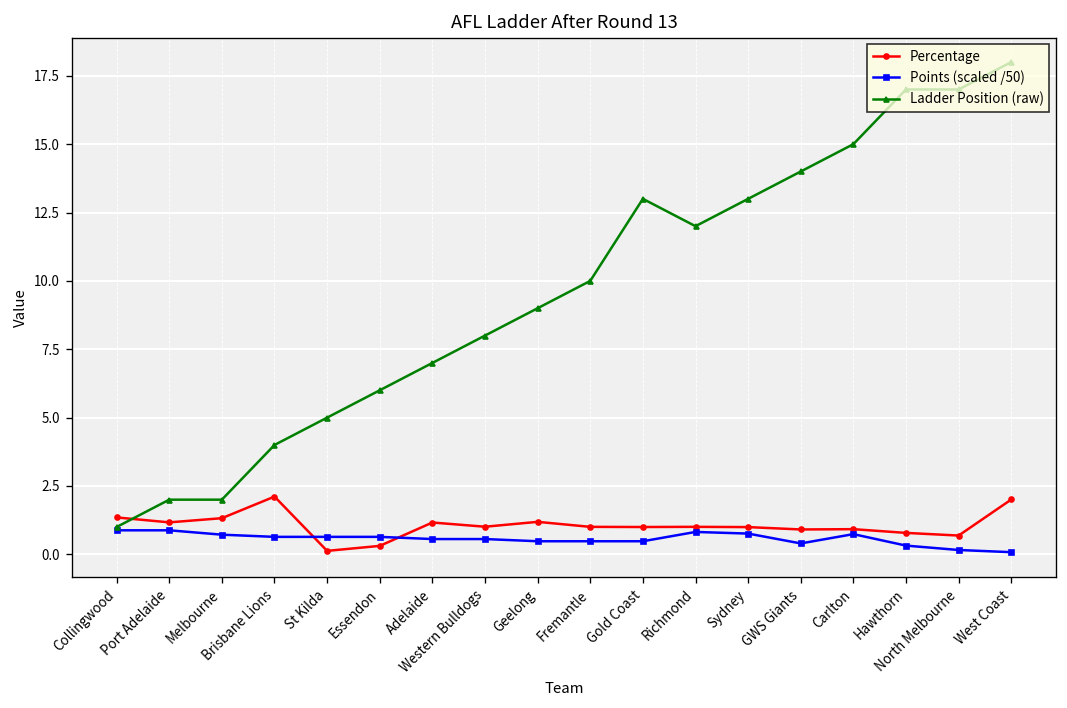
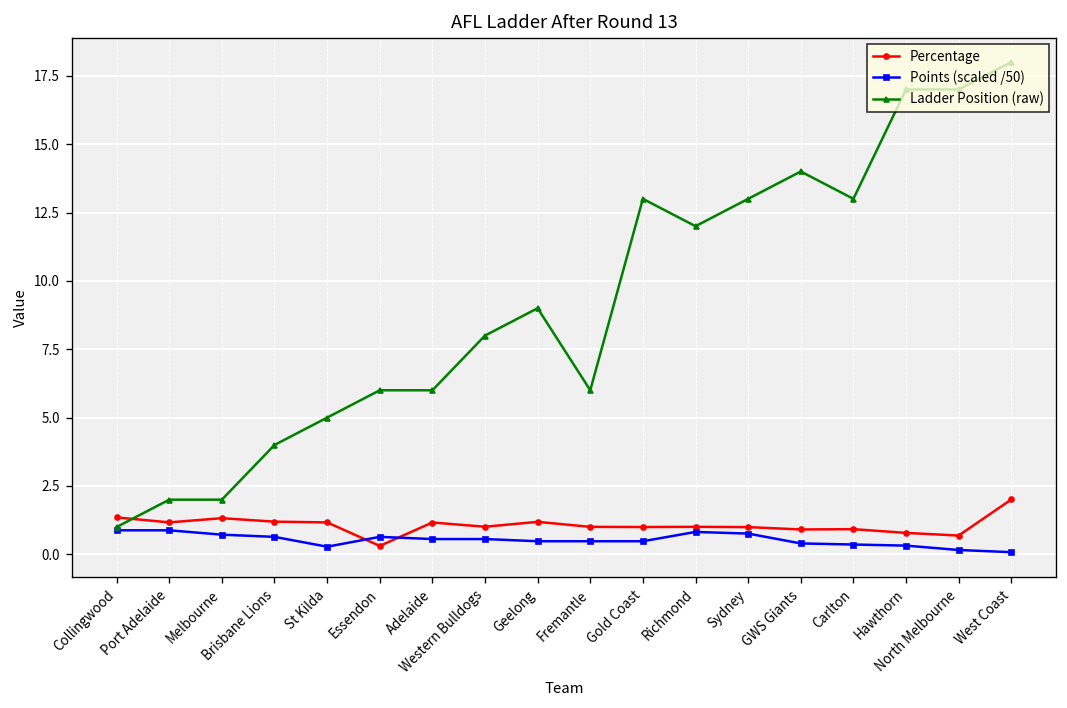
Percentage, Brisbane Lions: 2.1 -> 1.2
Percentage, St Kilda: 0.1 -> 1.2
Points (scaled /50), St Kilda: 0.6 -> 0.3
Ladder Position (raw), Adelaide: 7 -> 6
Ladder Position (raw), Fremantle: 10 -> 6
Points (scaled /50), Carlton: 0.7 -> 0.4
Ladder Position (raw), Carlton: 15 -> 13
